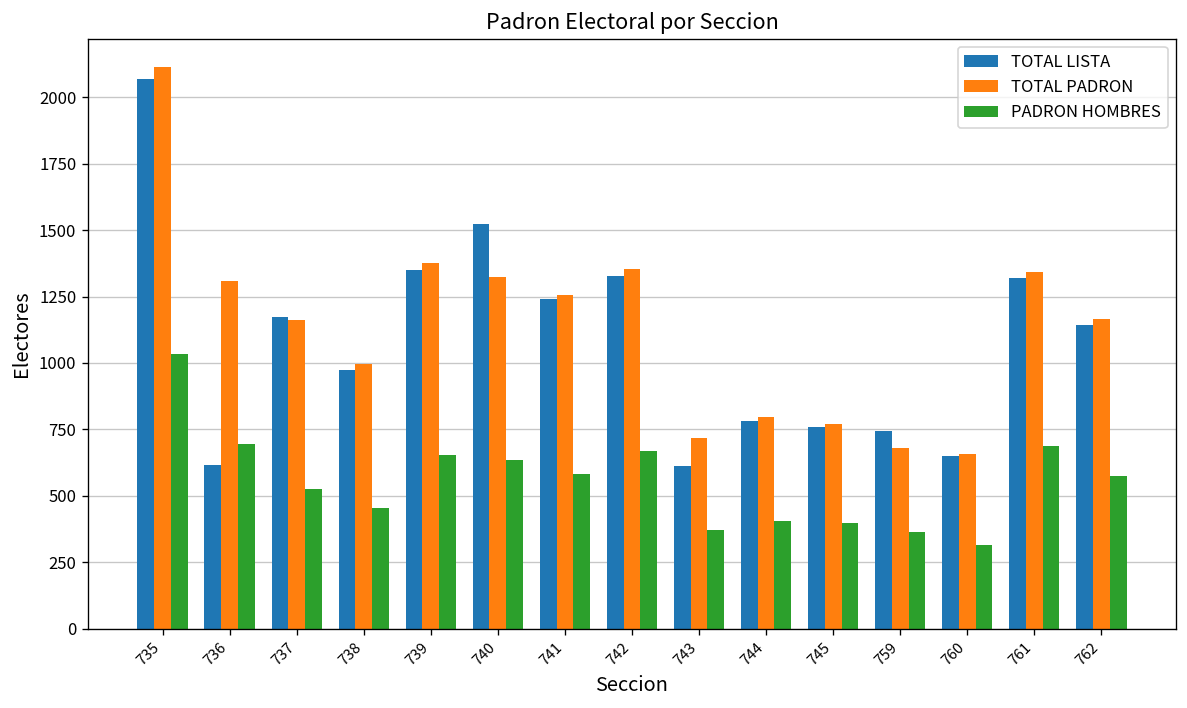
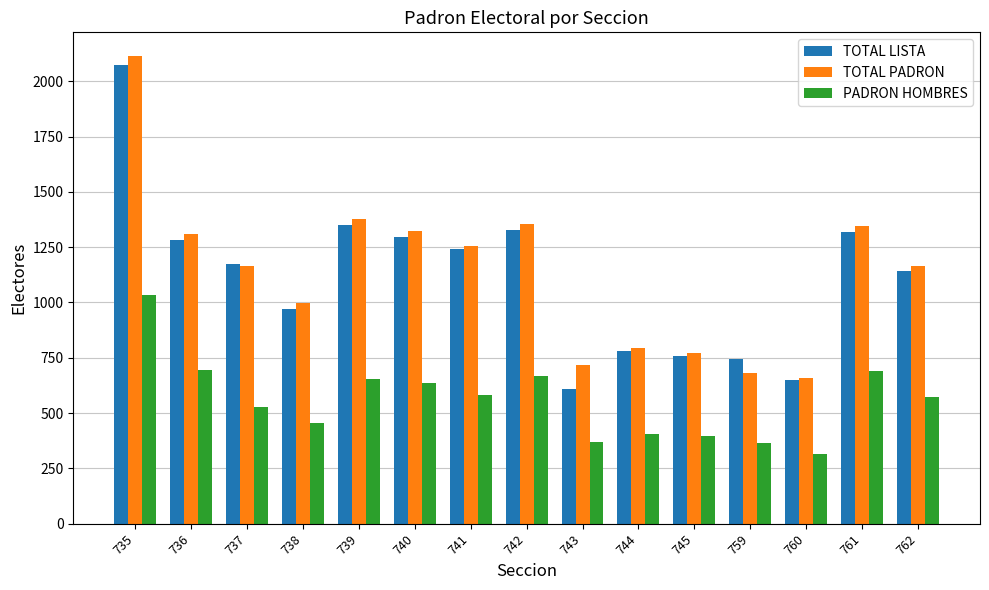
TOTAL LISTA, 736: 620 -> 1280
TOTAL LISTA, 740: 1520 -> 1290
